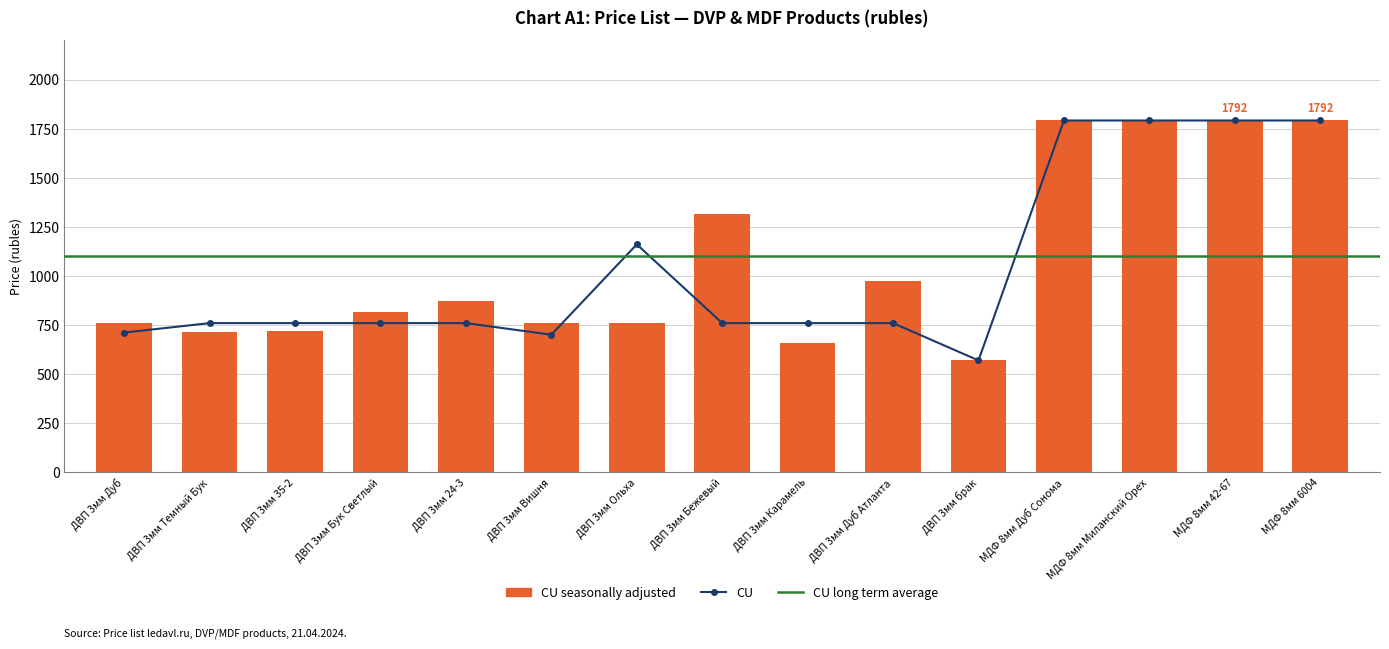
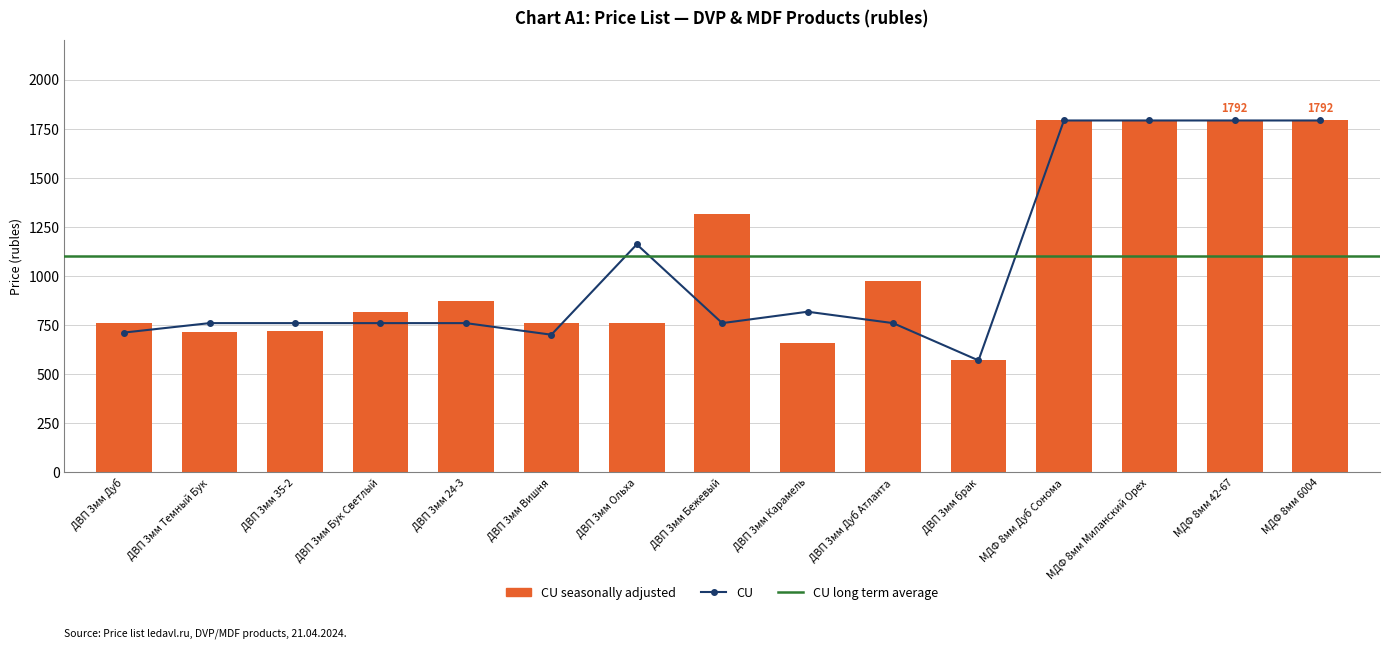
CU, ДВП 3мм Карамель: 760 -> 820
